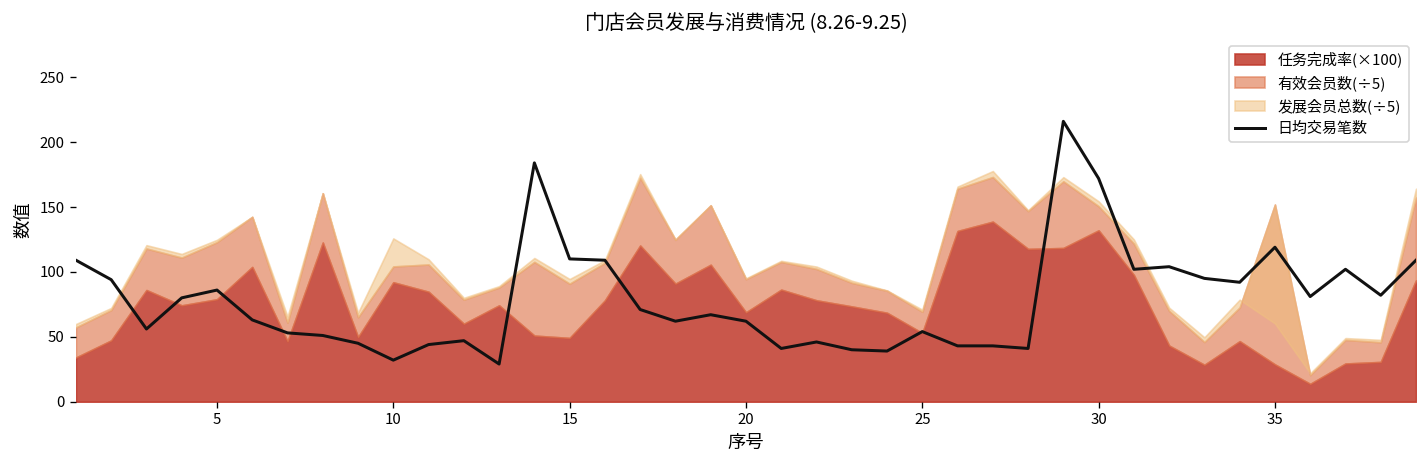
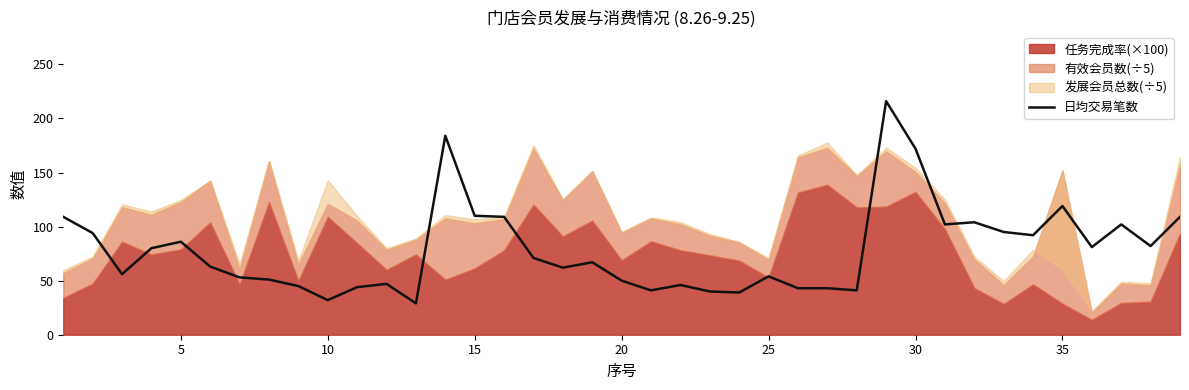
任务完成率(×100), 10: 92 -> 109
任务完成率(×100), 15: 49 -> 61
日均交易笔数, 20: 62 -> 50
